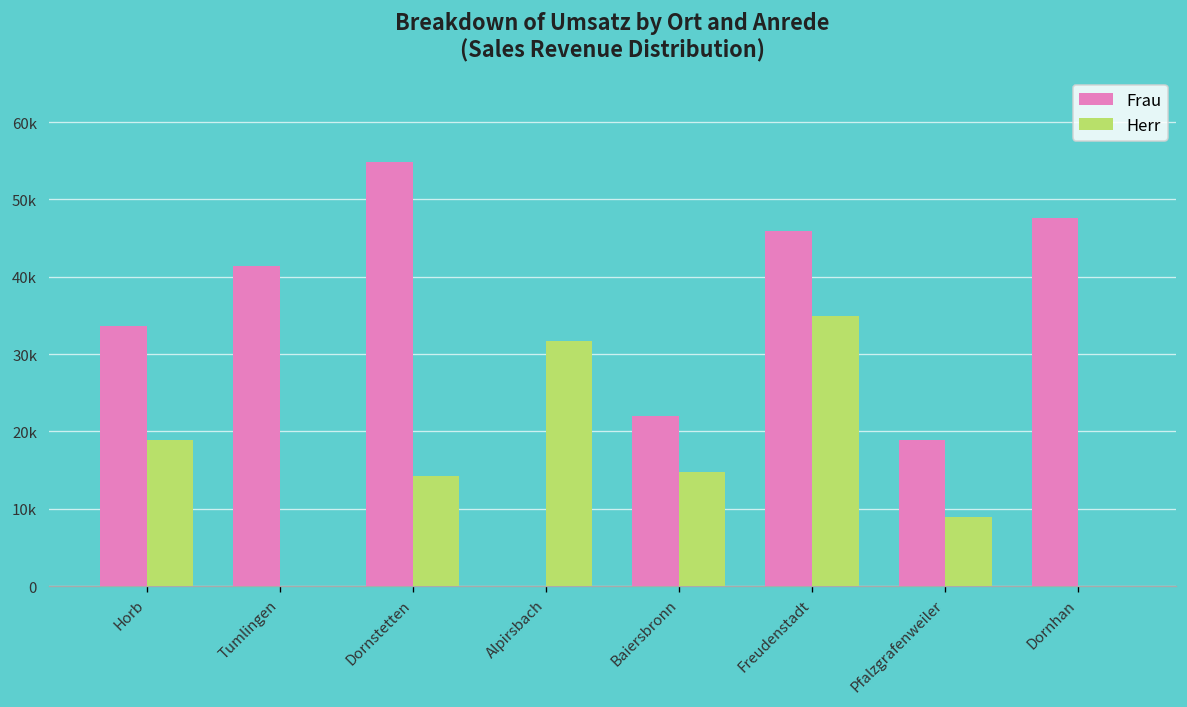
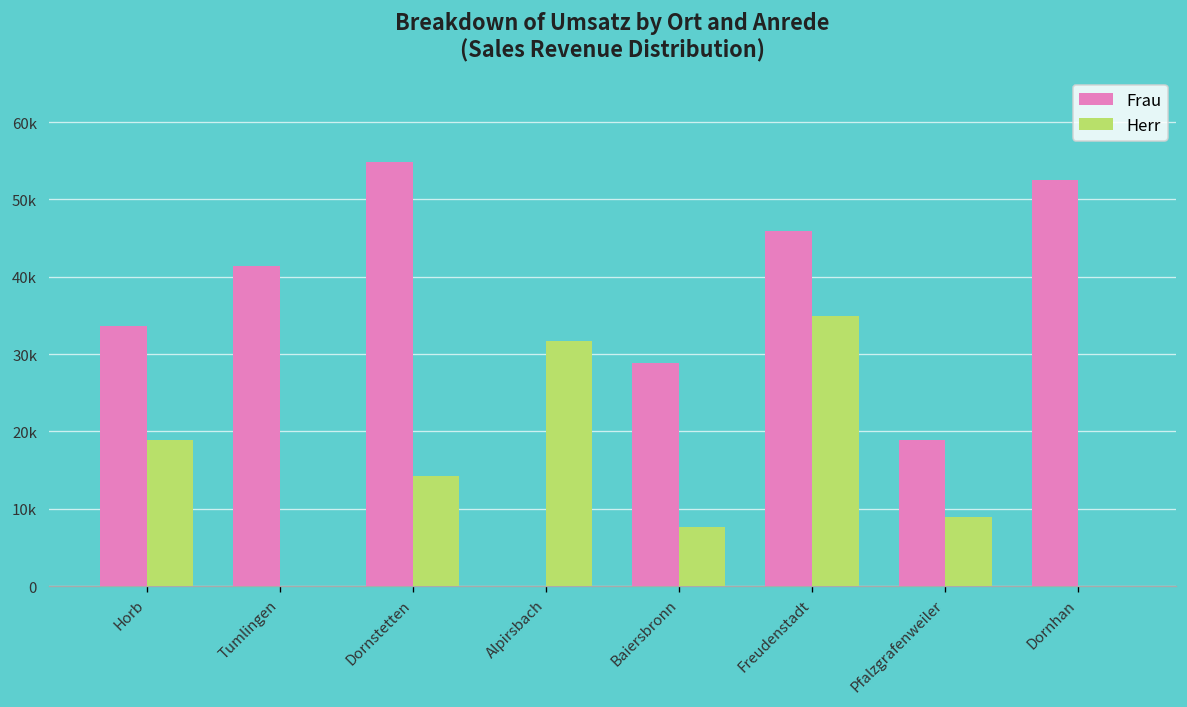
Frau, Baiersbronn: 22000 -> 29000
Herr, Baiersbronn: 15000 -> 8000
Frau, Dornhan: 48000 -> 52000
